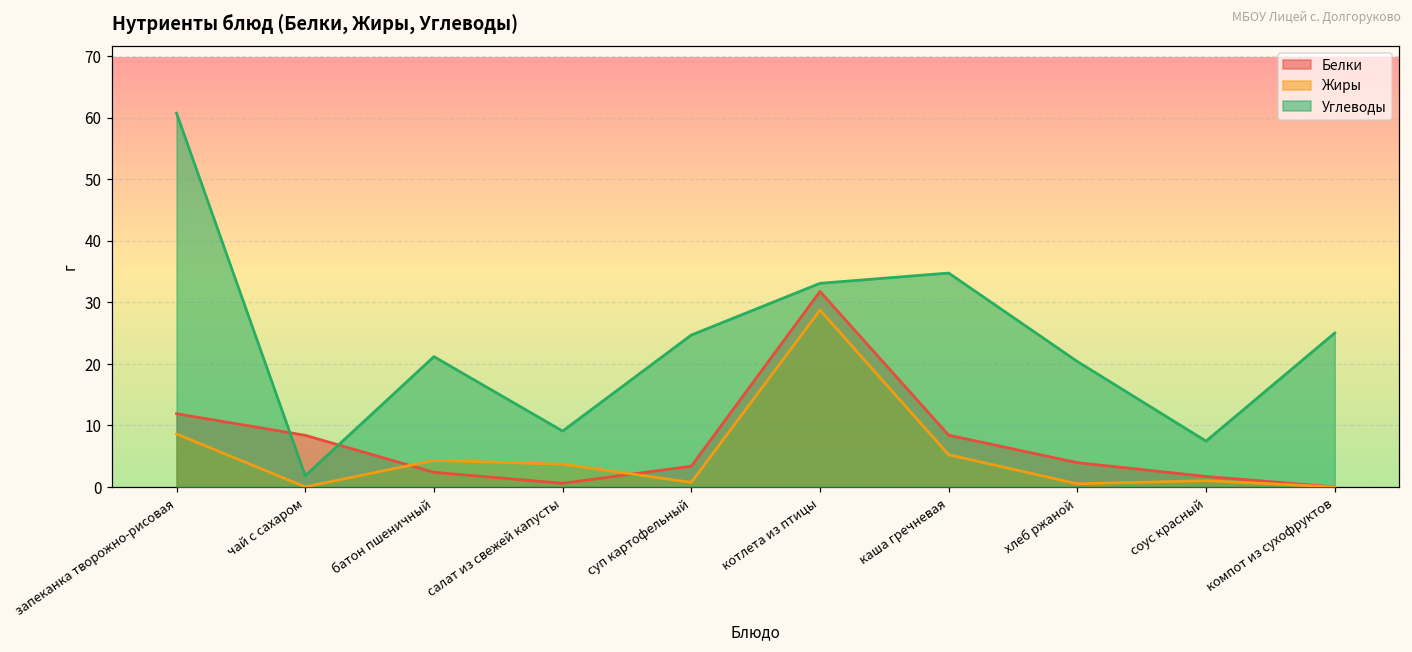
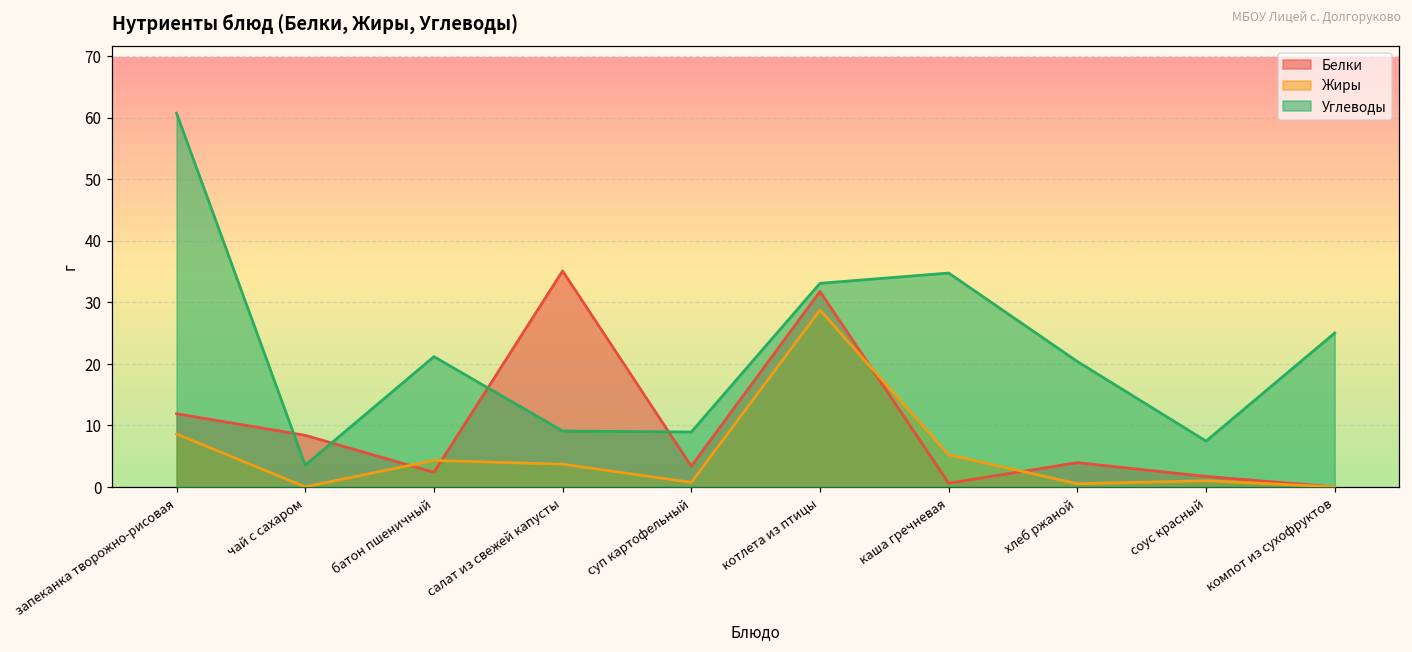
Углеводы, чай с сахаром: 2 -> 4
Белки, салат из свежей капусты: 1 -> 35
Углеводы, суп картофельный: 25 -> 9
Белки, каша гречневая: 8 -> 1
